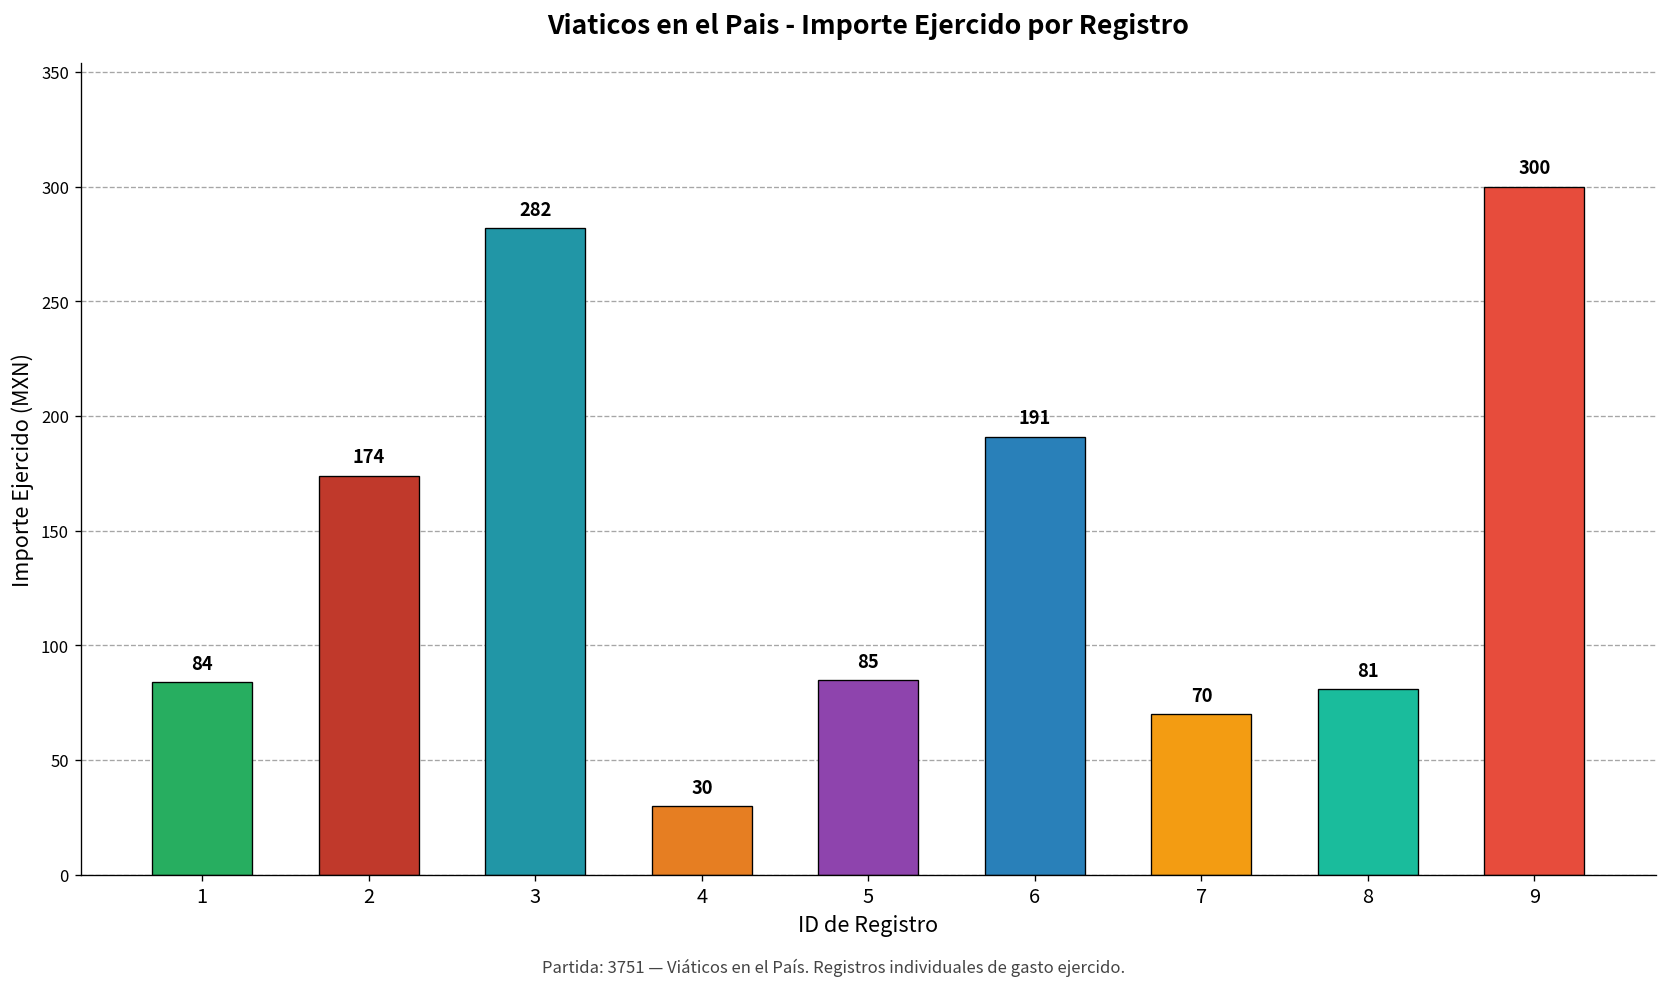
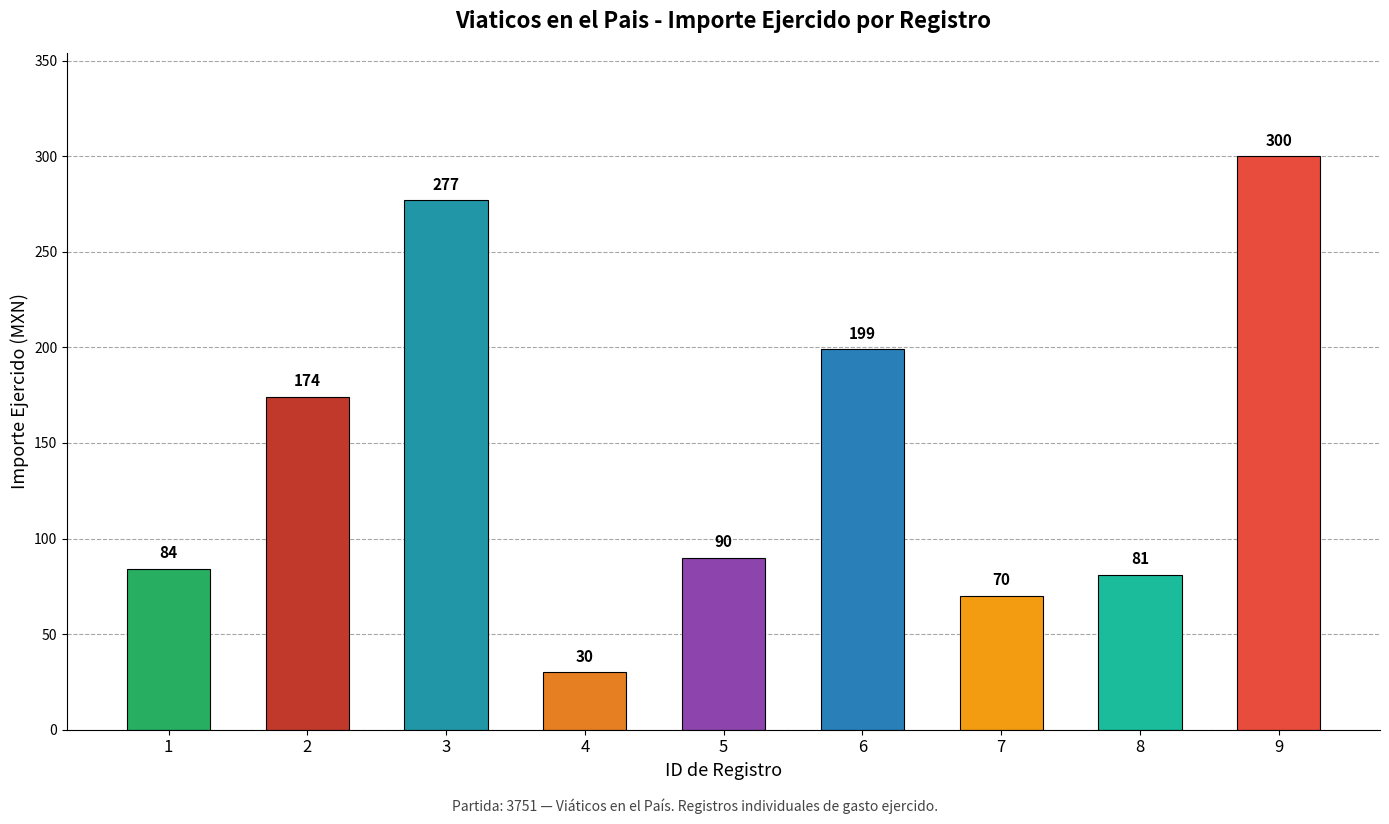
3: 282 -> 277
5: 85 -> 90
6: 191 -> 199
